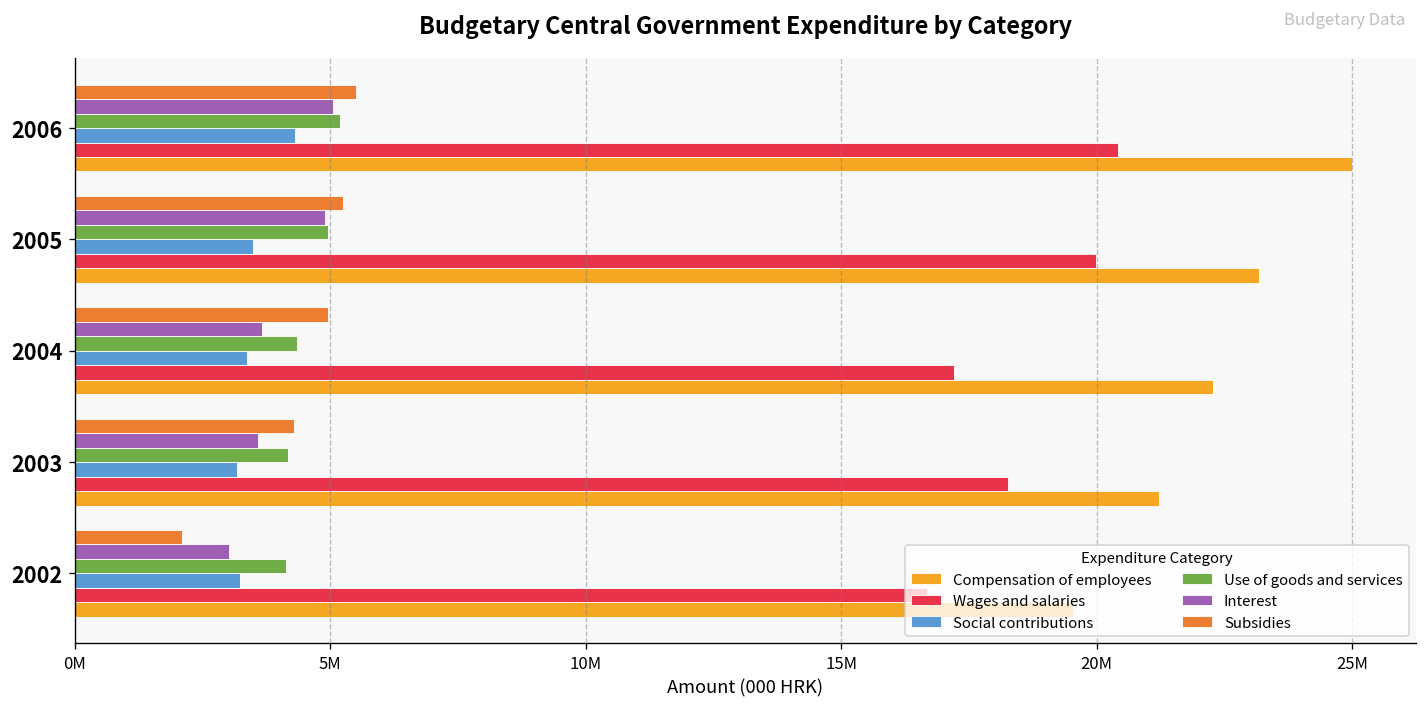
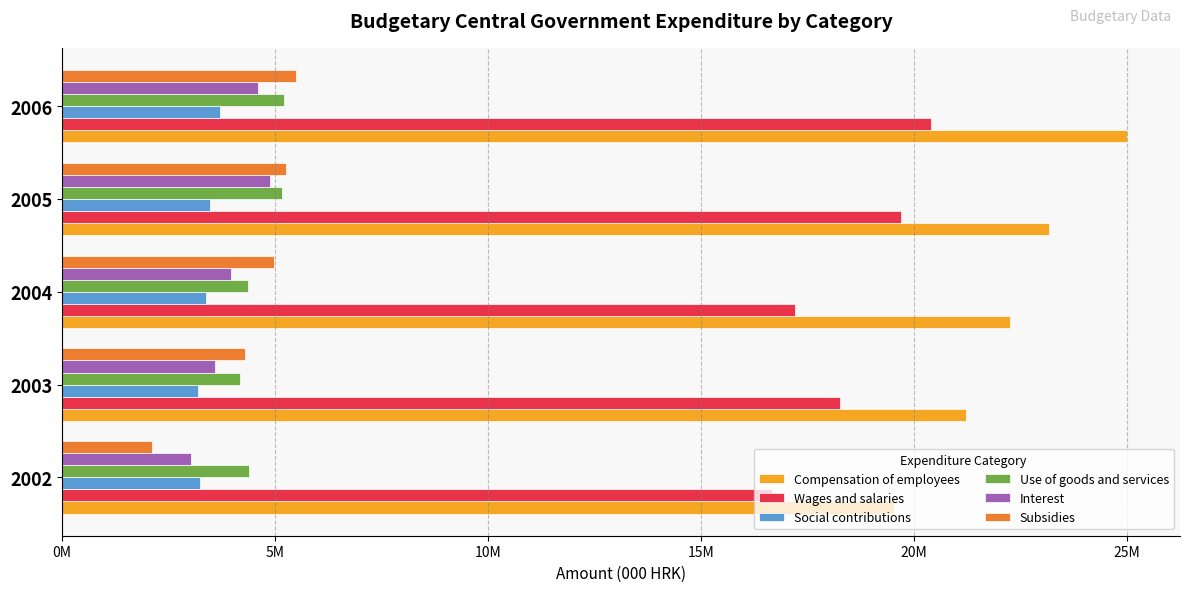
Interest, 2006: 5100000 -> 4600000
Social contributions, 2006: 4300000 -> 3700000
Use of goods and services, 2005: 5000000 -> 5200000
Wages and salaries, 2005: 20000000 -> 19700000
Interest, 2004: 3700000 -> 4000000
Use of goods and services, 2002: 4100000 -> 4400000
